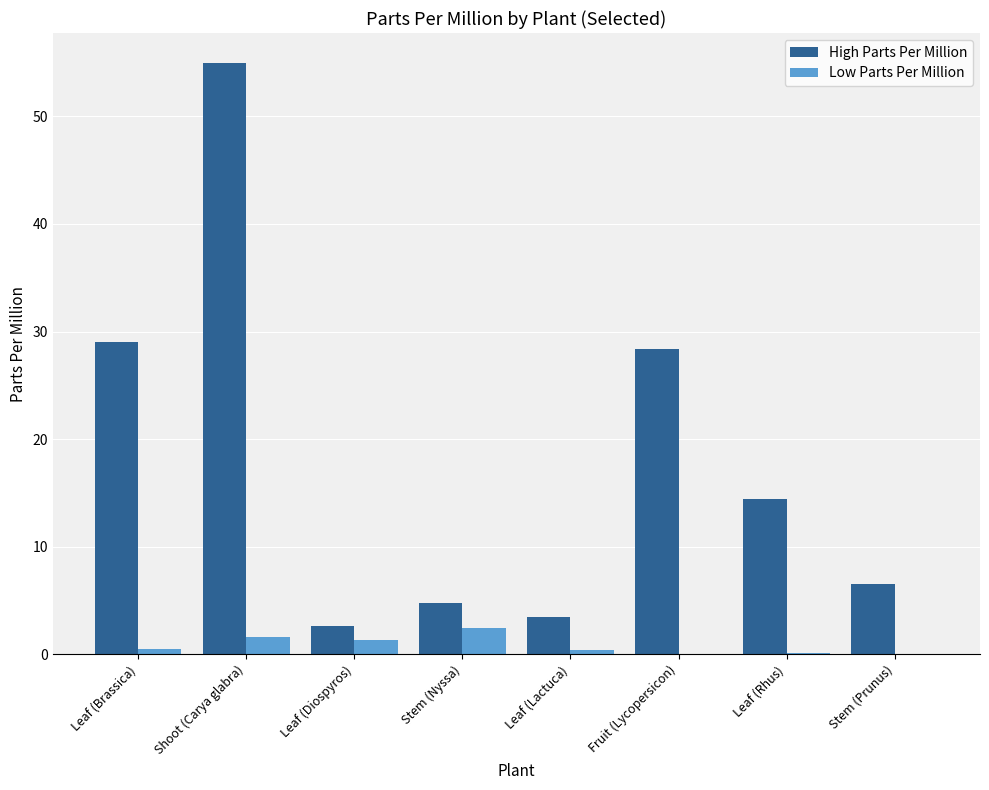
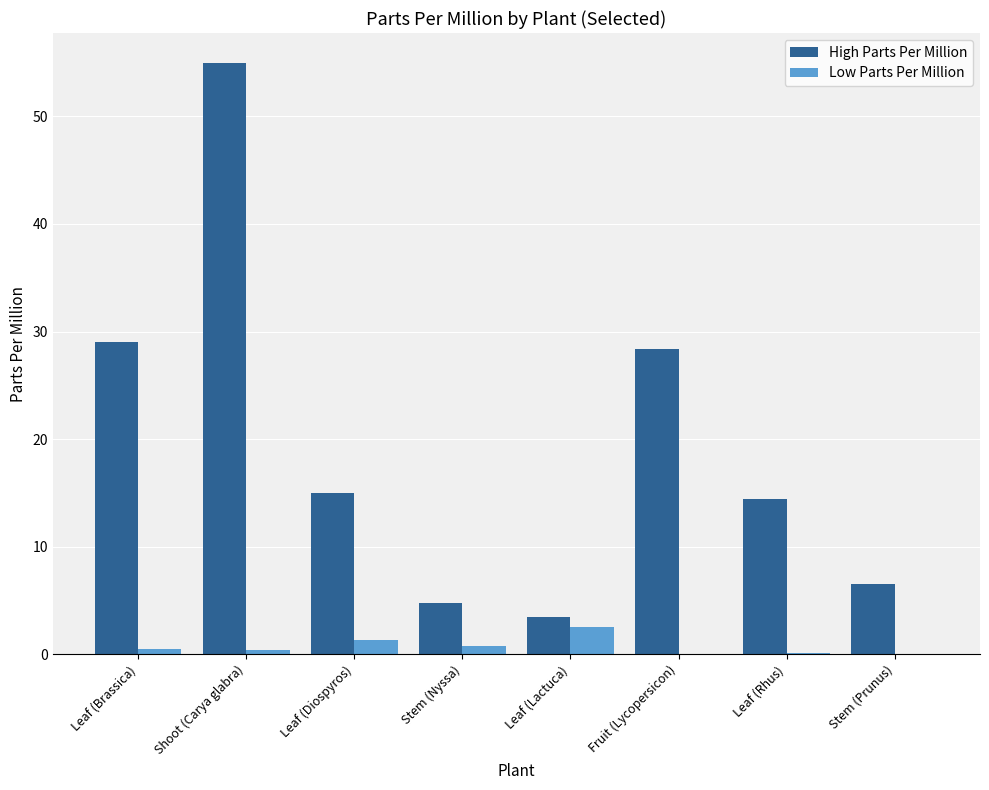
Low Parts Per Million, Shoot (Carya glabra): 1.6 -> 0.4
High Parts Per Million, Leaf (Diospyros): 2.6 -> 15.0
Low Parts Per Million, Stem (Nyssa): 2.4 -> 0.8
Low Parts Per Million, Leaf (Lactuca): 0.4 -> 2.5
